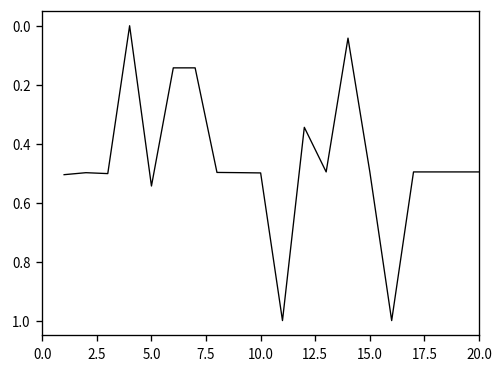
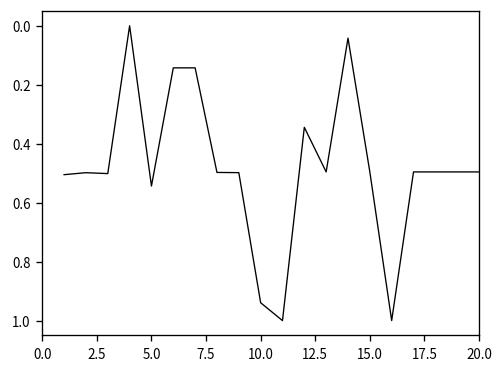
10.0: 0.50 -> 0.94
